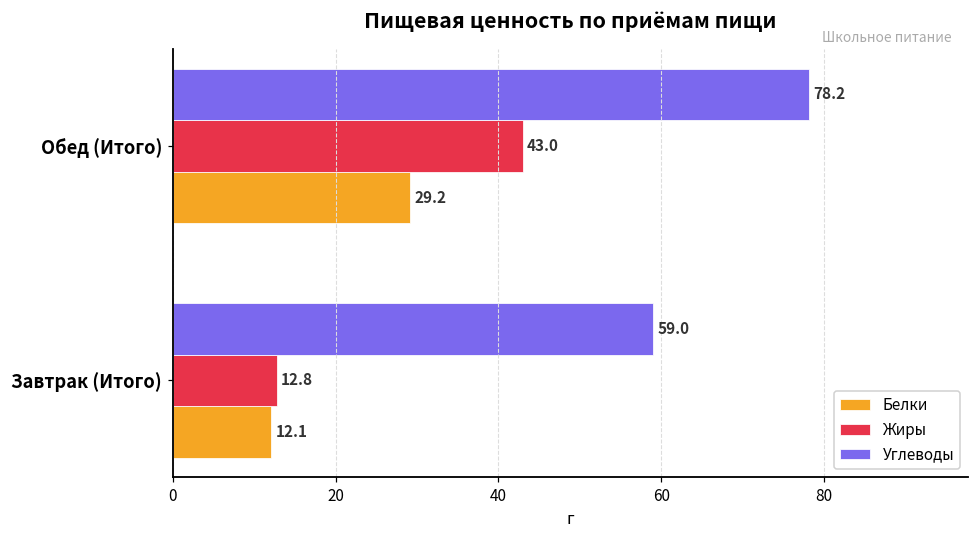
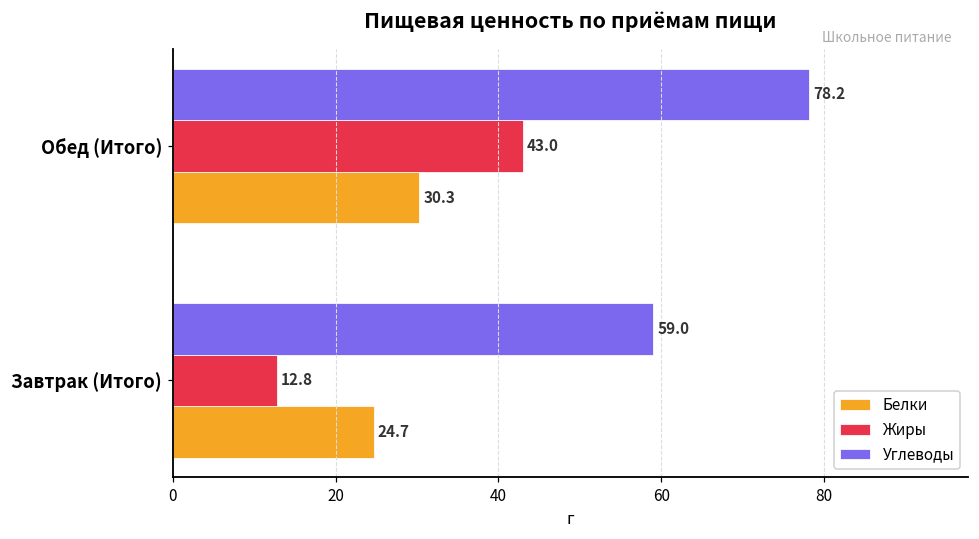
Белки, Обед (Итого): 29.2 -> 30.3
Белки, Завтрак (Итого): 12.1 -> 24.7
